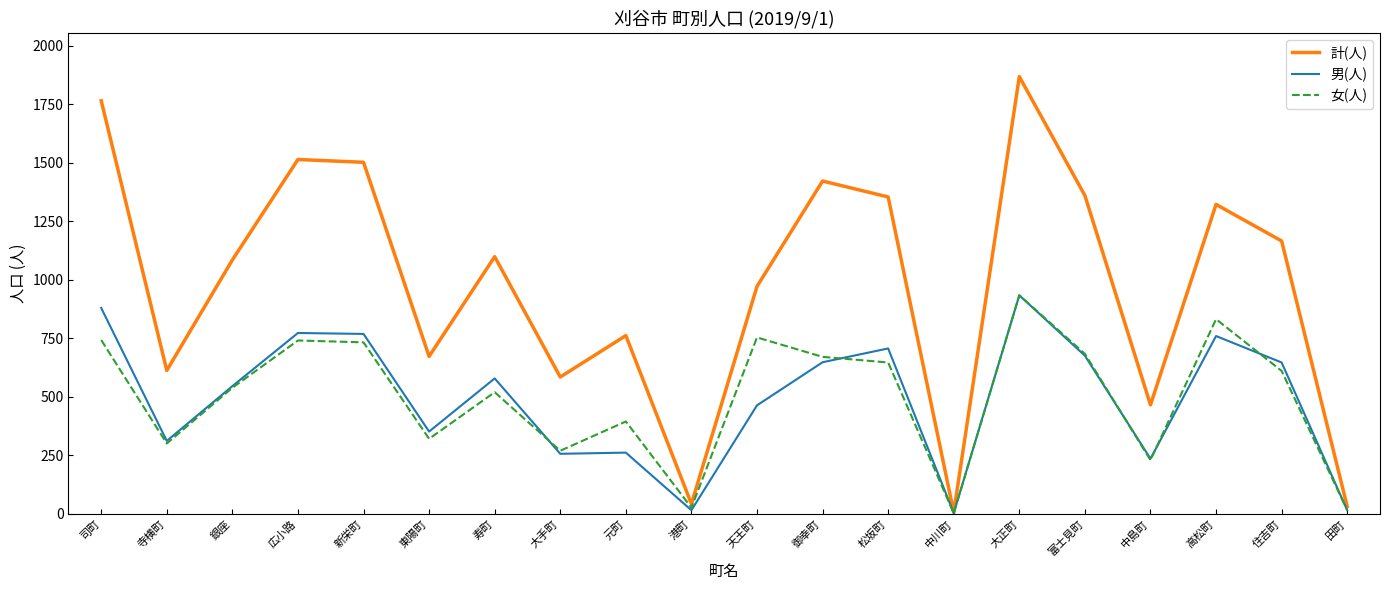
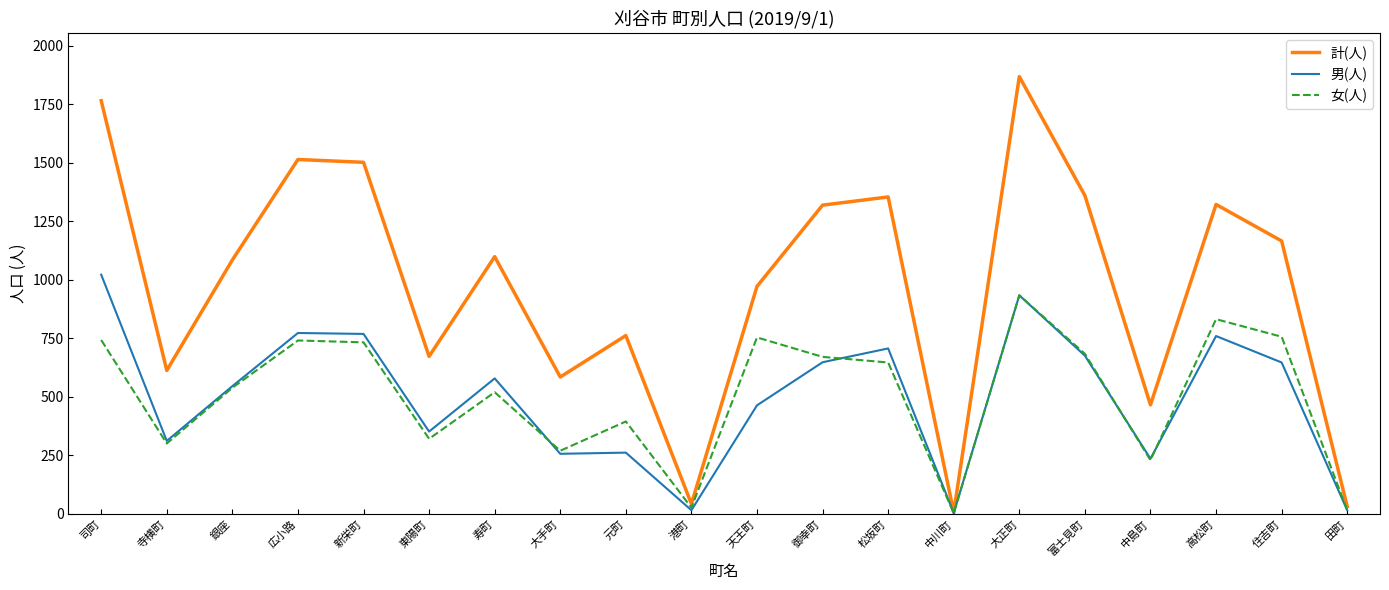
男(人), 司町: 880 -> 1020
計(人), 御幸町: 1420 -> 1320
女(人), 住吉町: 610 -> 760
